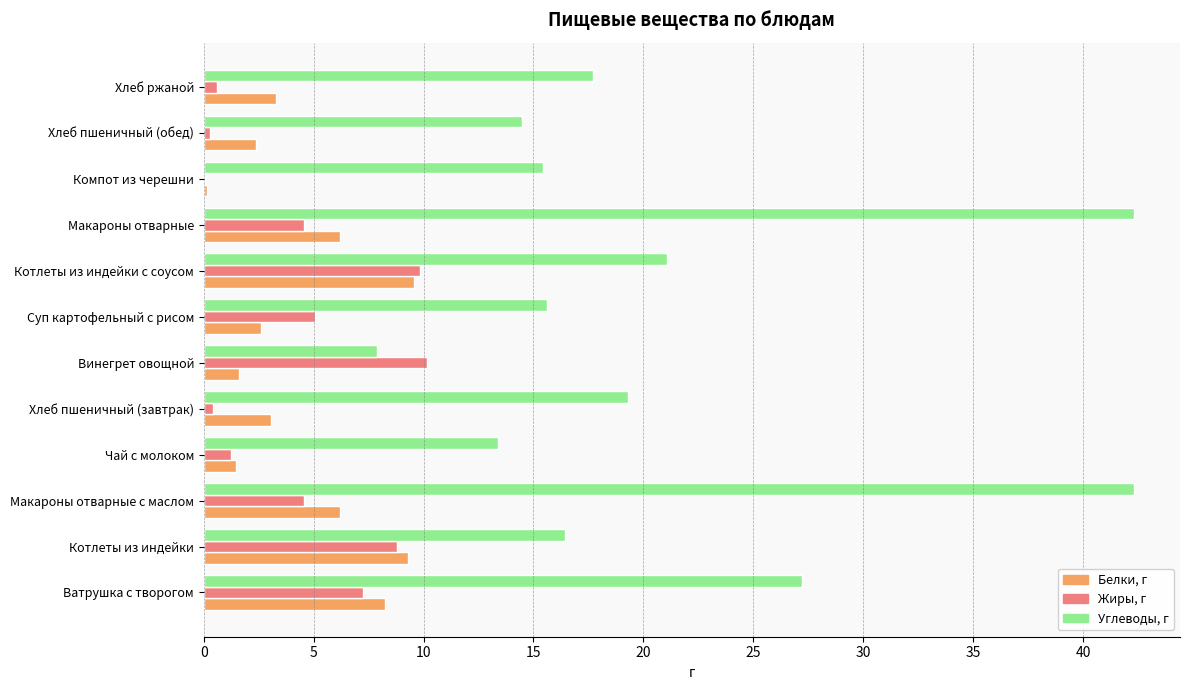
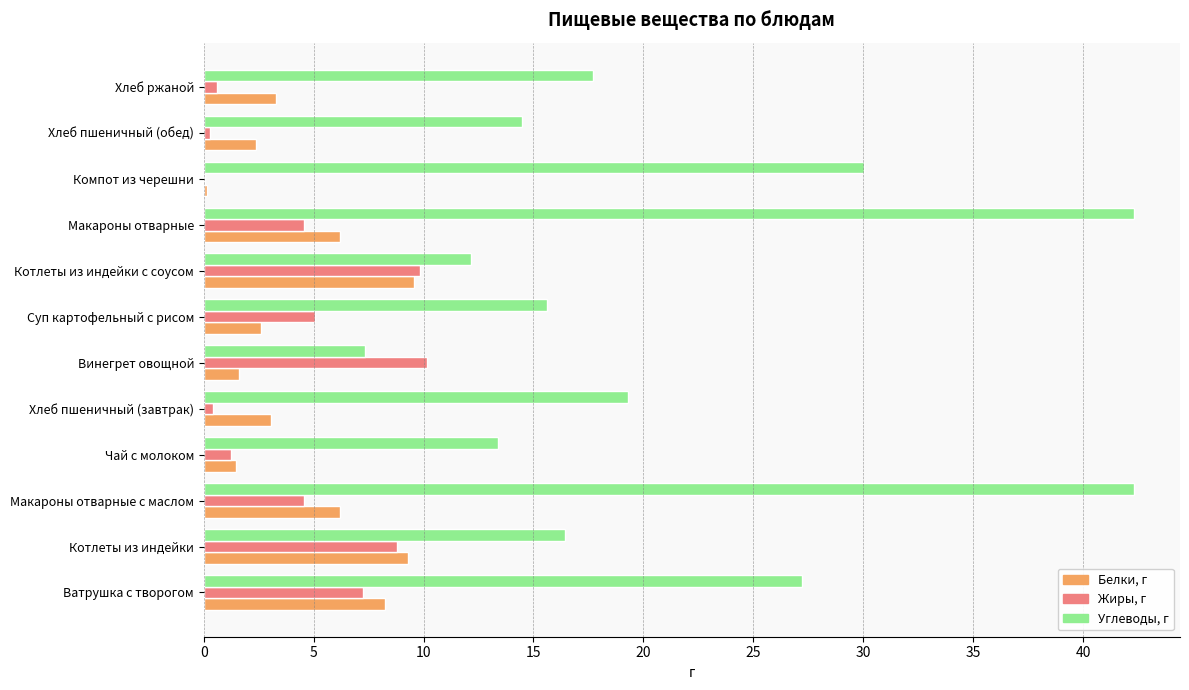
Углеводы, г, Компот из черешни: 15.4 -> 30.0
Углеводы, г, Котлеты из индейки с соусом: 21.1 -> 12.1
Углеводы, г, Винегрет овощной: 7.9 -> 7.3
